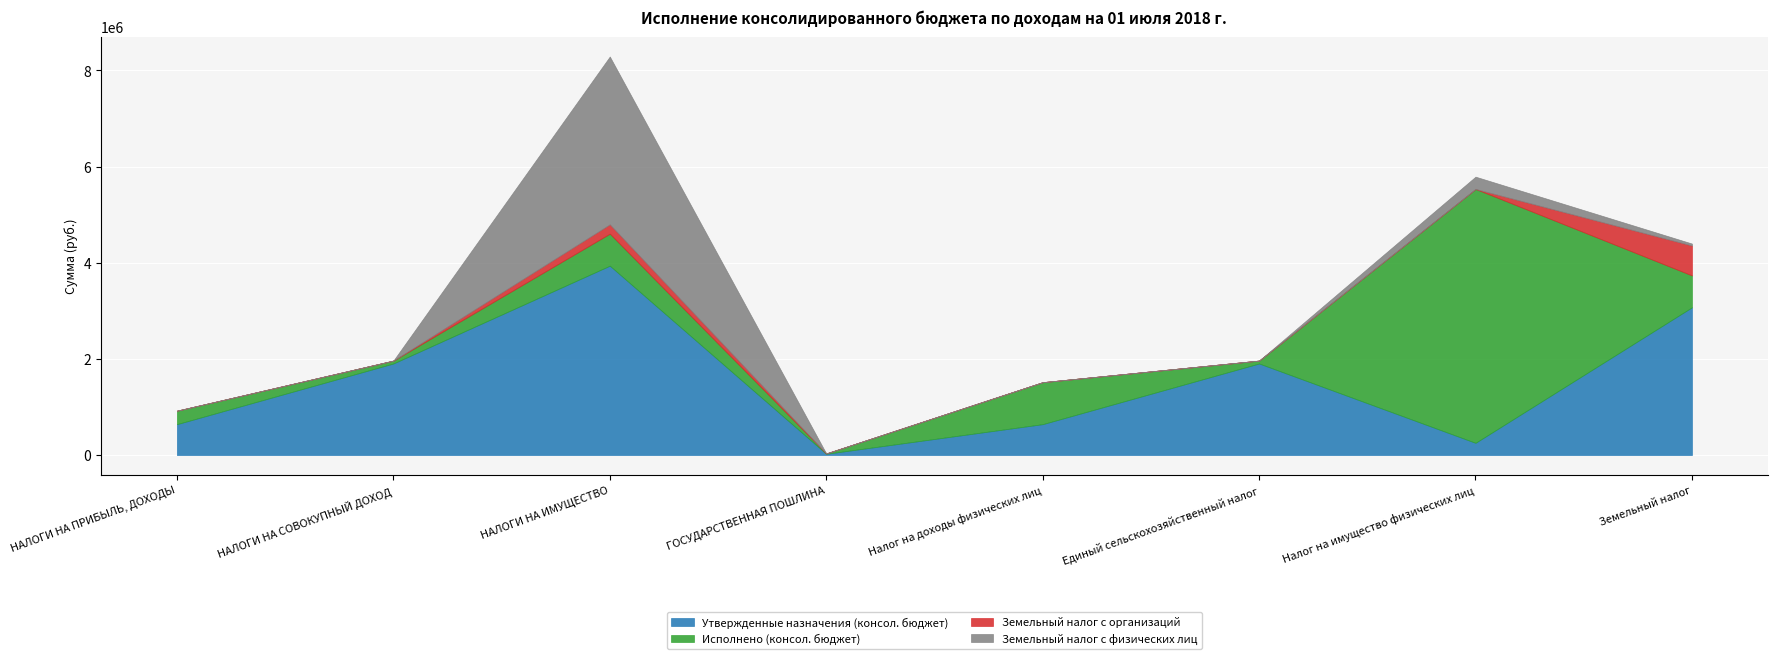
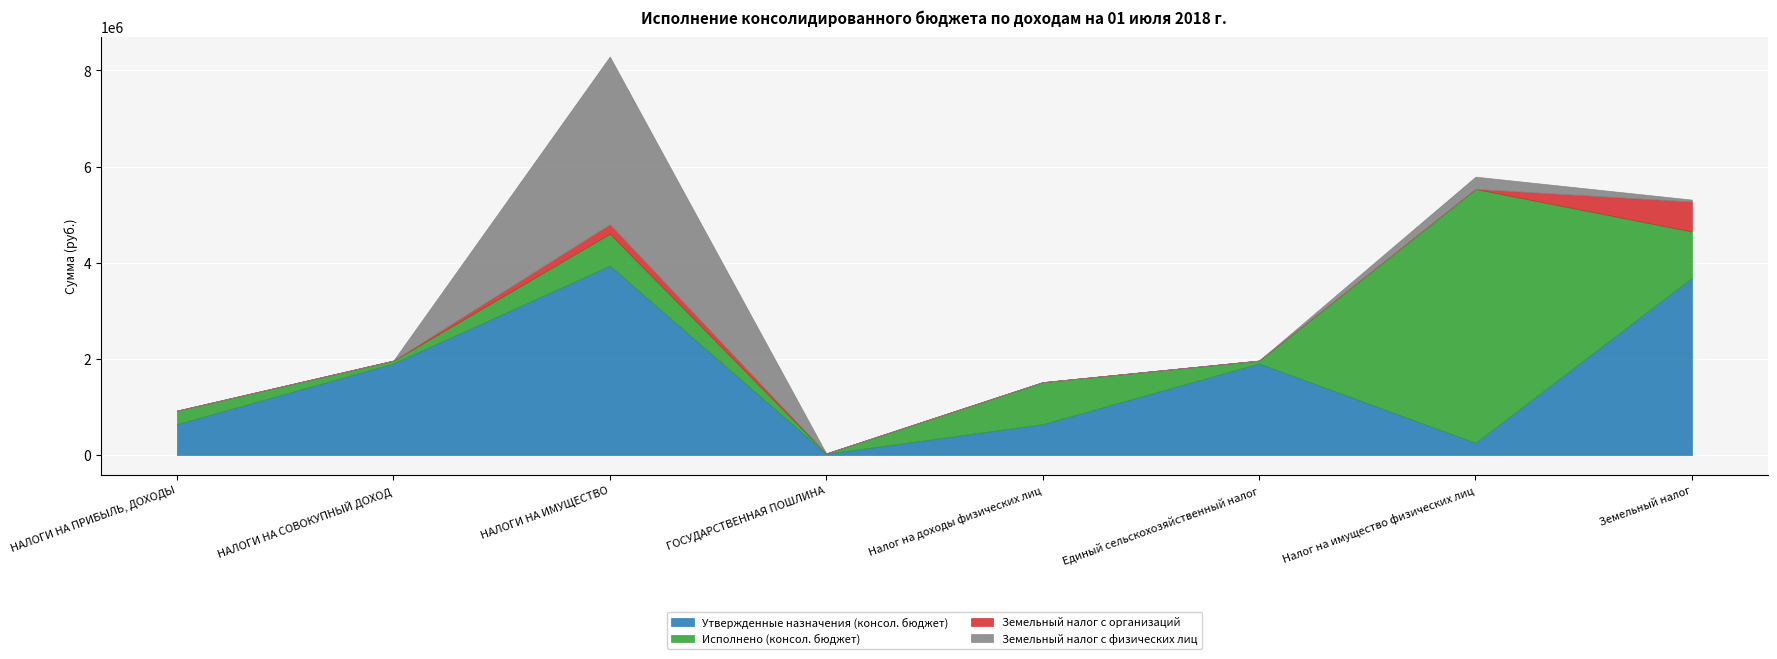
Утвержденные назначения (консол. бюджет), Земельный налог: 3100000 -> 3700000
Исполнено (консол. бюджет), Земельный налог: 700000 -> 1000000
